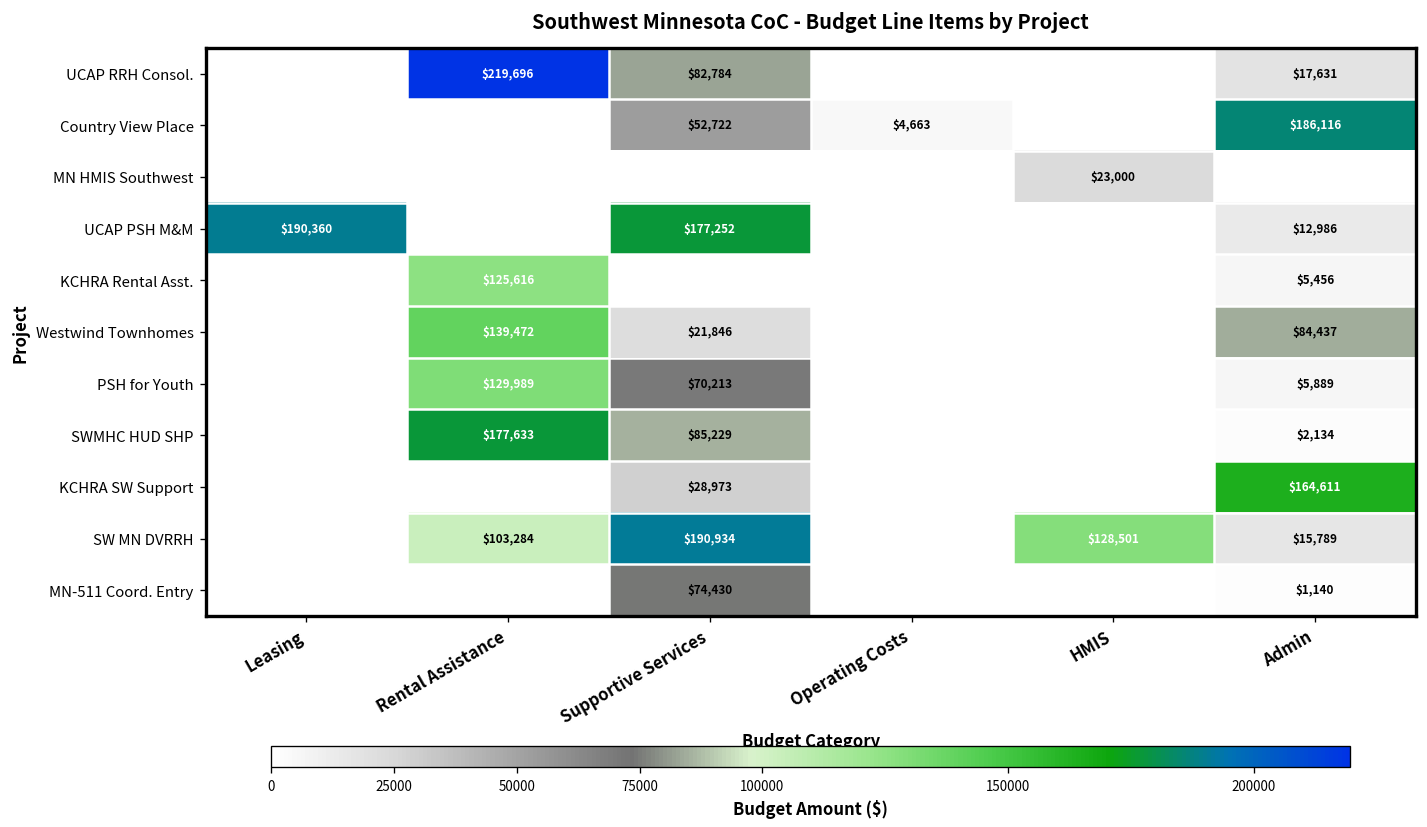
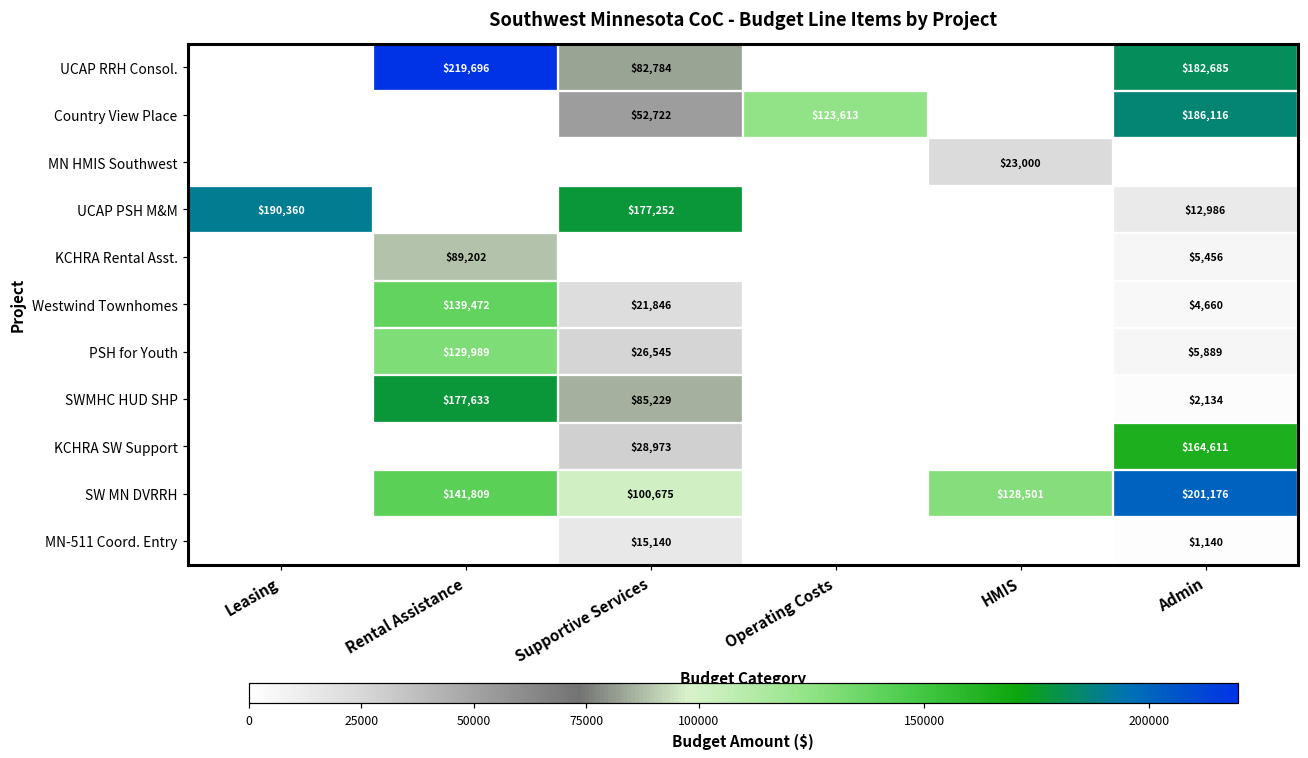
UCAP RRH Consol., Admin: $17,631 -> $182,685
Country View Place, Operating Costs: $4,663 -> $123,613
KCHRA Rental Asst., Rental Assistance: $125,616 -> $89,202
Westwind Townhomes, Admin: $84,437 -> $4,660
PSH for Youth, Supportive Services: $70,213 -> $26,545
SW MN DVRRH, Rental Assistance: $103,284 -> $141,809
SW MN DVRRH, Supportive Services: $190,934 -> $100,675
SW MN DVRRH, Admin: $15,789 -> $201,176
MN-511 Coord. Entry, Supportive Services: $74,430 -> $15,140
